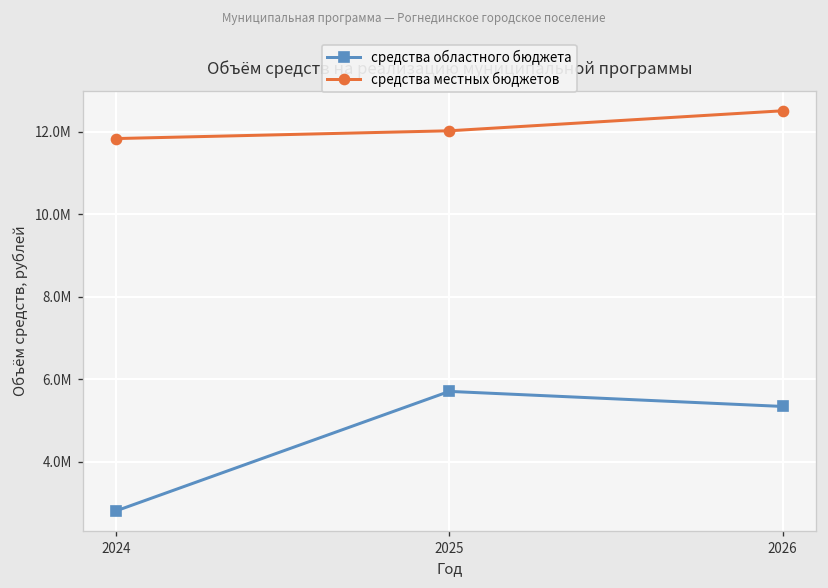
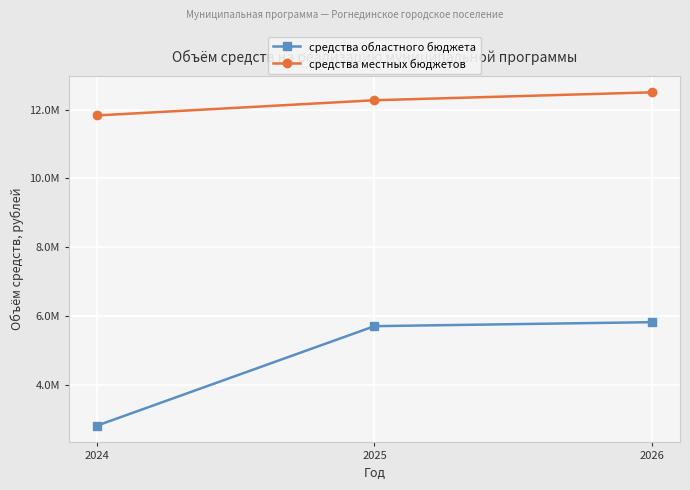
средства местных бюджетов, 2025: 12000000 -> 12300000
средства областного бюджета, 2026: 5300000 -> 5800000
